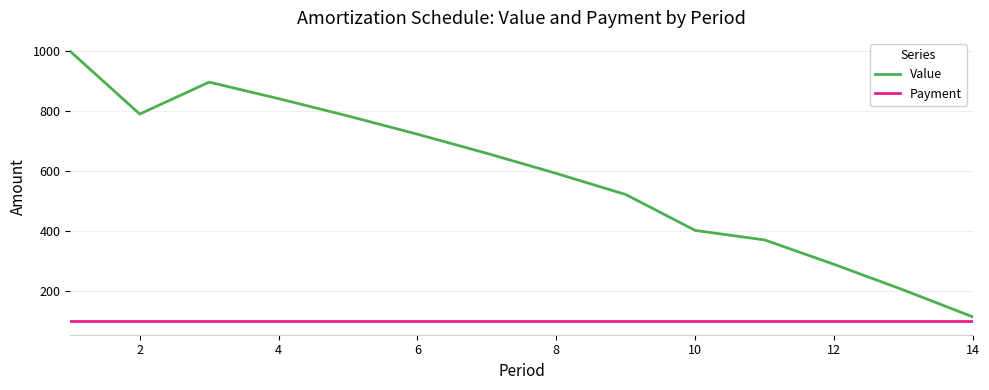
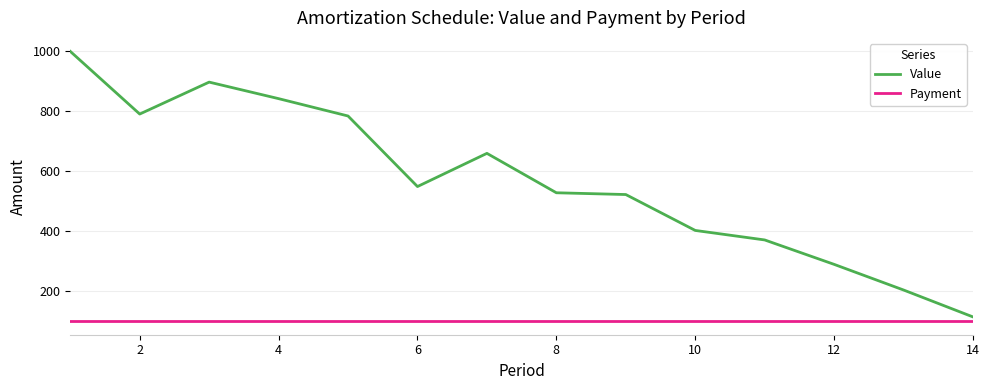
Value, 6: 720 -> 550
Value, 8: 590 -> 530
